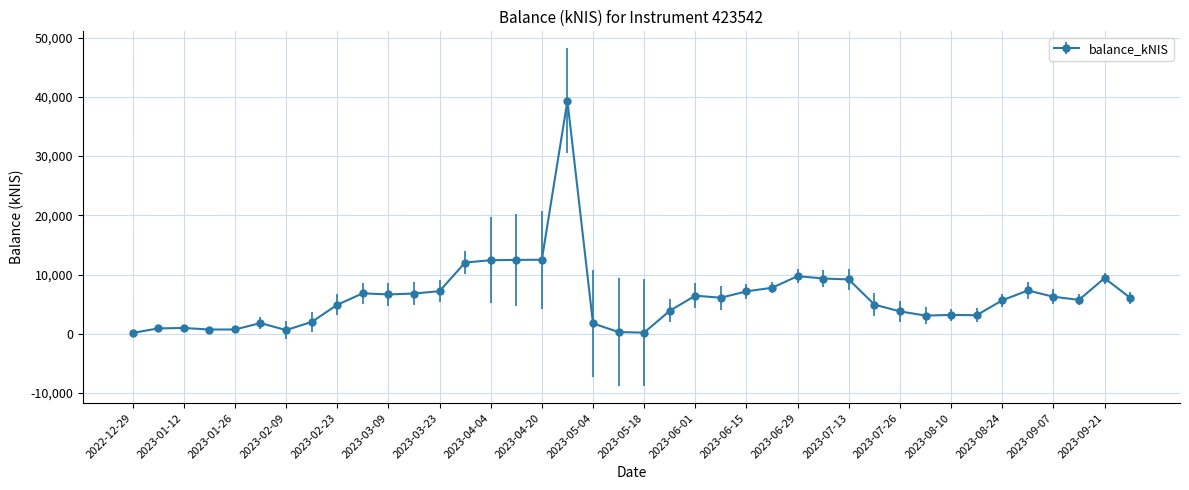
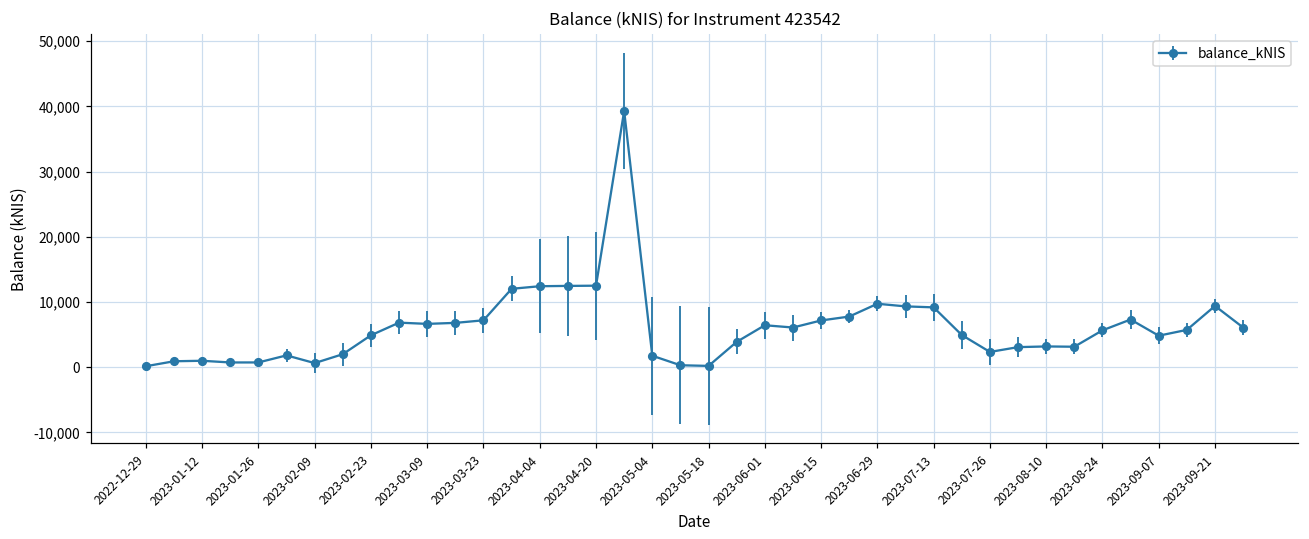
2023-07-26: 4,000 -> 2,000
2023-09-07: 6,000 -> 5,000
